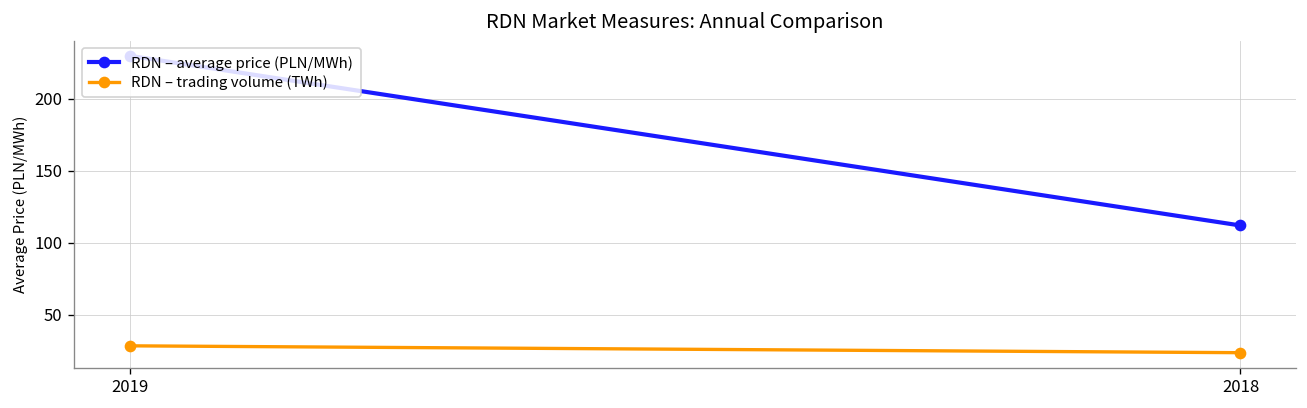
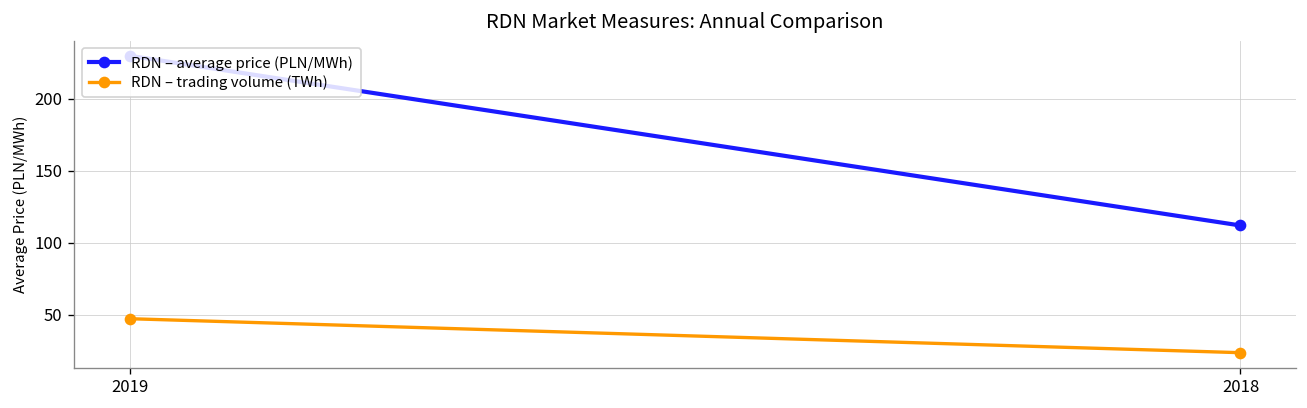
RDN – trading volume (TWh), 2019: 28 -> 47
